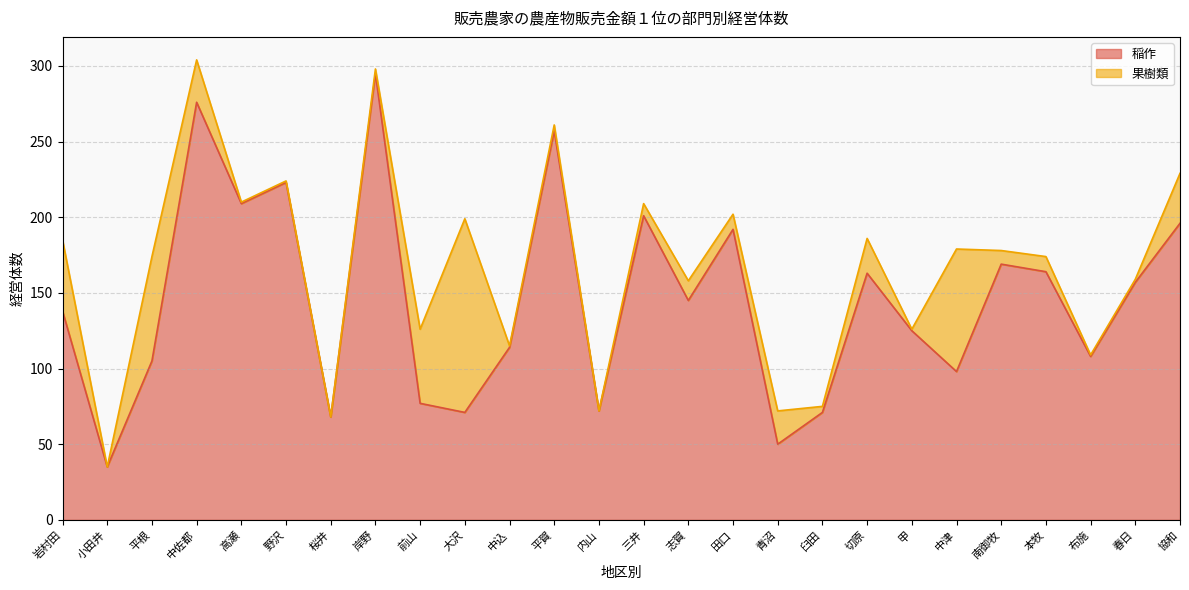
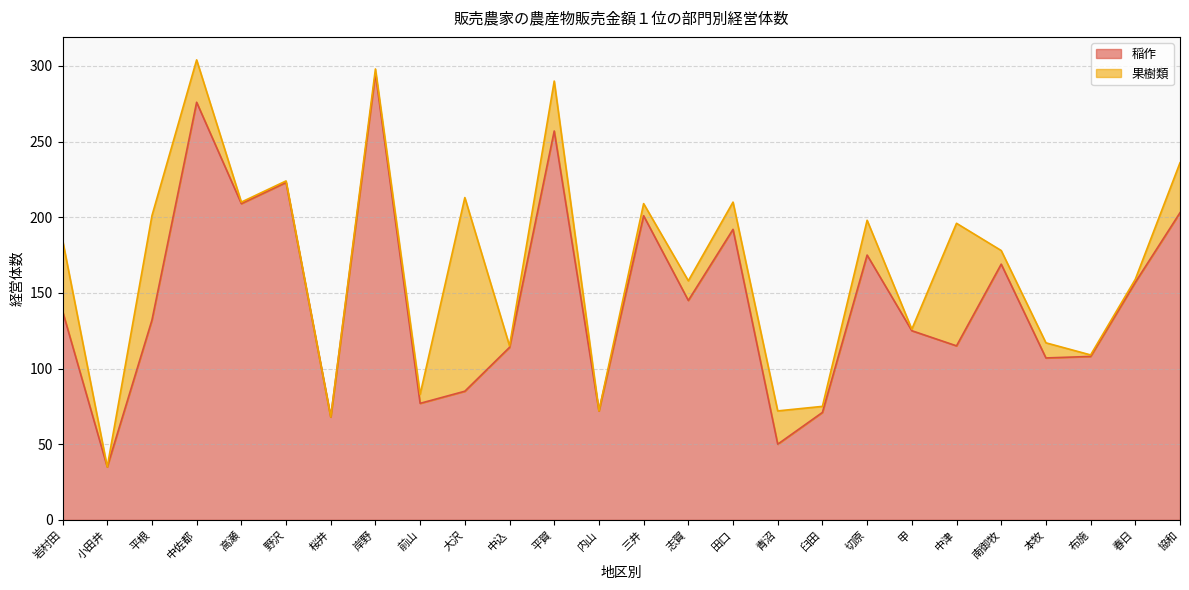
稲作, 平根: 105 -> 132
果樹類, 前山: 49 -> 6
稲作, 大沢: 71 -> 85
果樹類, 平賀: 4 -> 33
果樹類, 田口: 10 -> 18
稲作, 切原: 163 -> 175
稲作, 中津: 98 -> 115
稲作, 本牧: 164 -> 107
稲作, 協和: 196 -> 203
